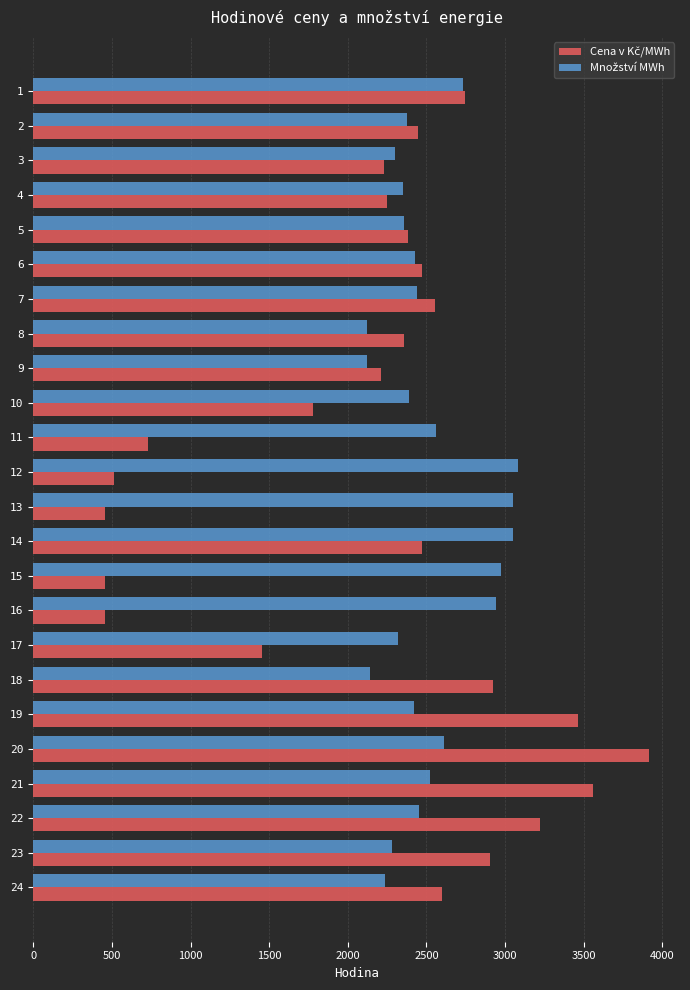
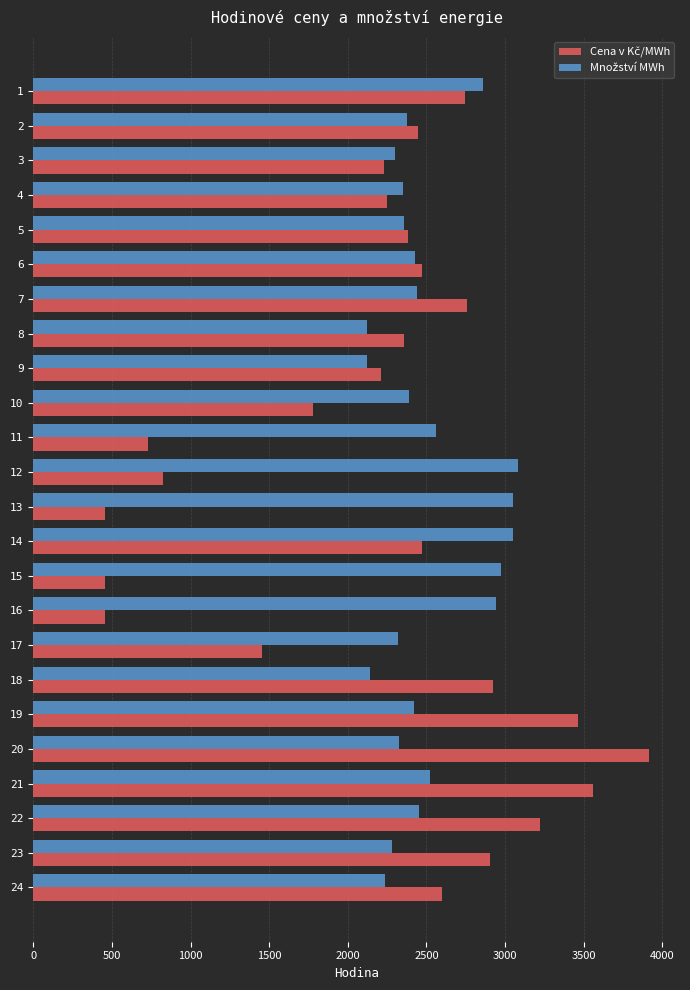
Množství MWh, 1: 2730 -> 2860
Cena v Kč/MWh, 7: 2550 -> 2760
Cena v Kč/MWh, 12: 510 -> 820
Množství MWh, 20: 2610 -> 2320
